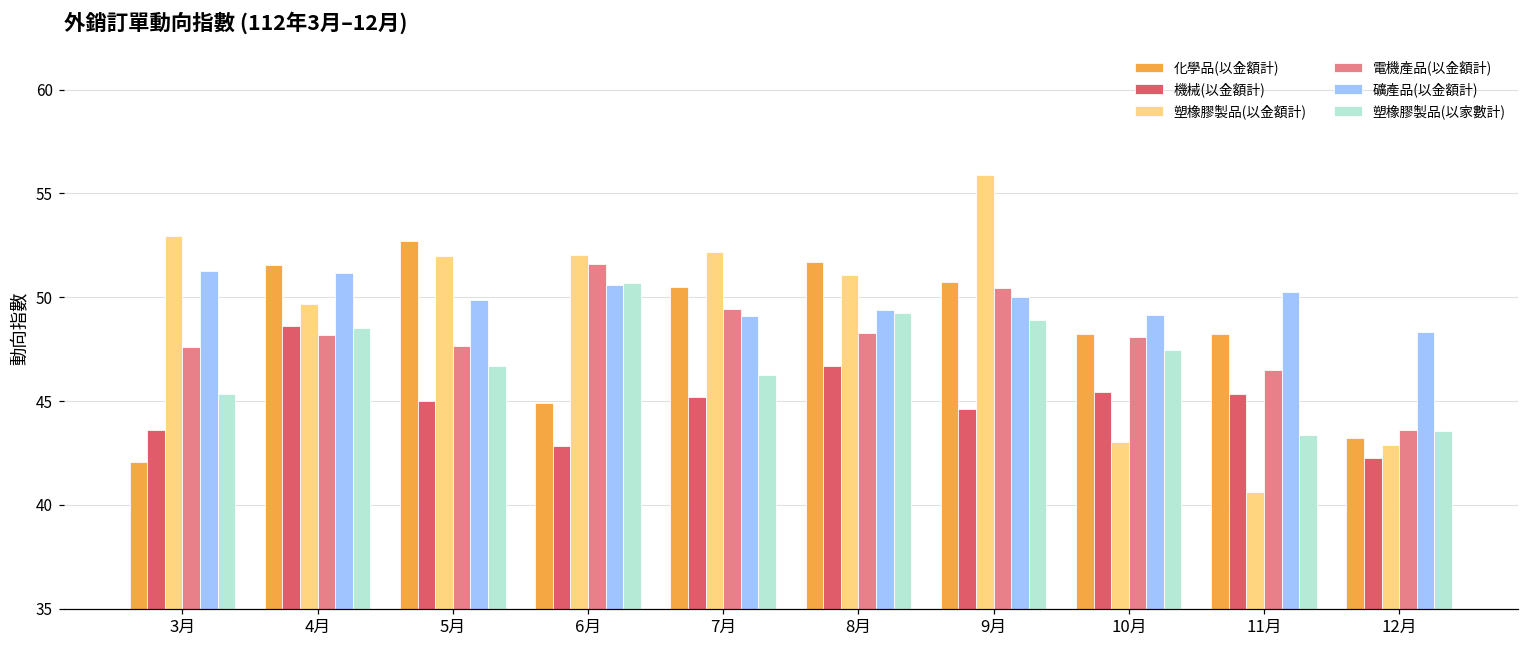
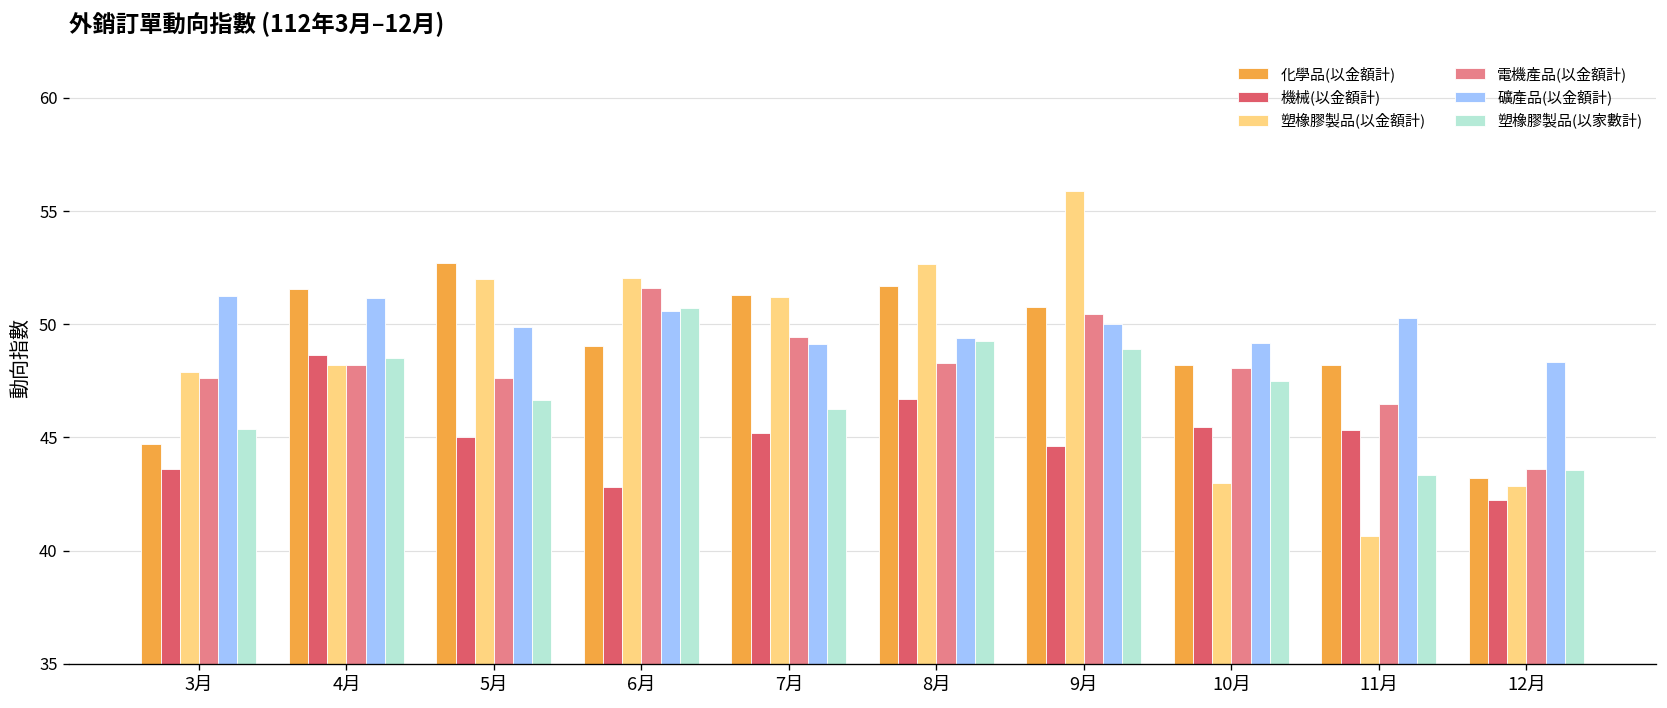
化學品(以金額計), 3月: 42.0 -> 44.7
塑橡膠製品(以金額計), 3月: 53.0 -> 47.9
塑橡膠製品(以金額計), 4月: 49.7 -> 48.2
化學品(以金額計), 6月: 44.9 -> 49.0
化學品(以金額計), 7月: 50.5 -> 51.3
塑橡膠製品(以金額計), 7月: 52.2 -> 51.2
塑橡膠製品(以金額計), 8月: 51.1 -> 52.6
